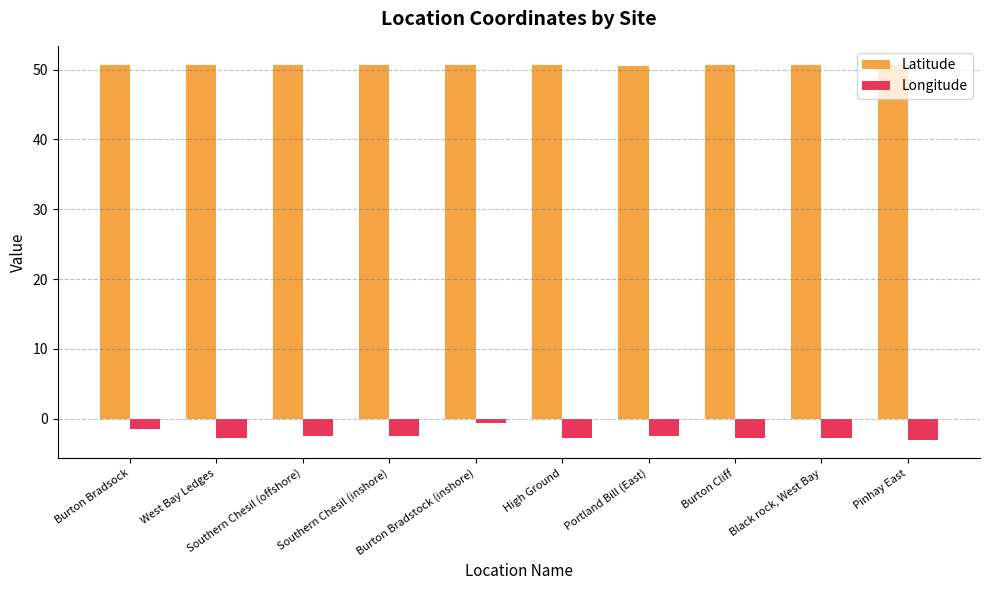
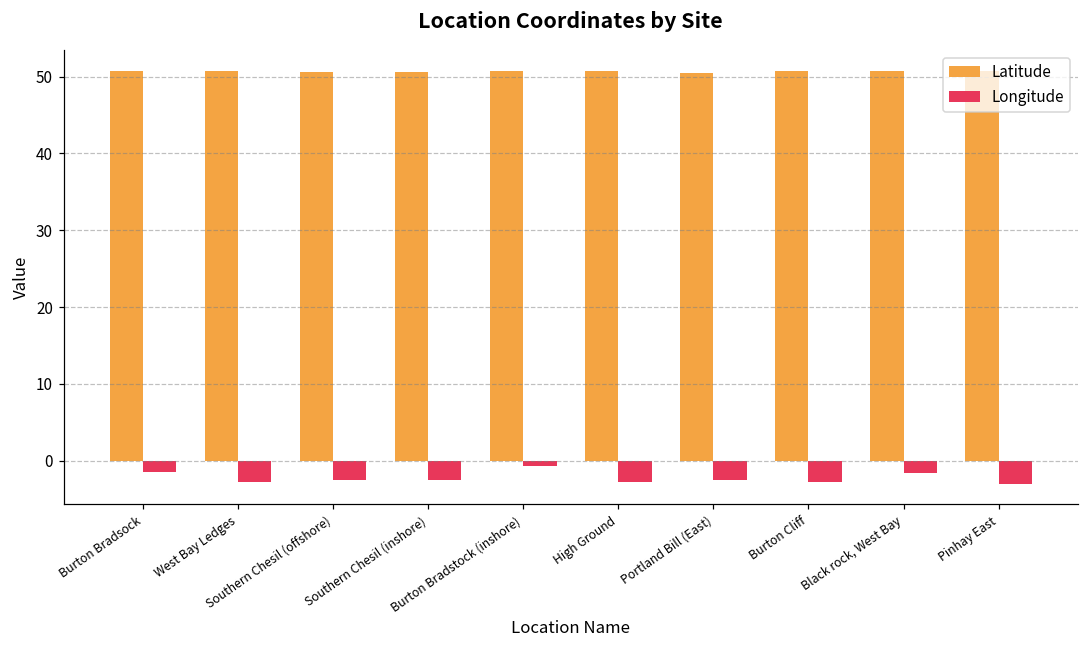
Longitude, Black rock, West Bay: -3 -> -2
